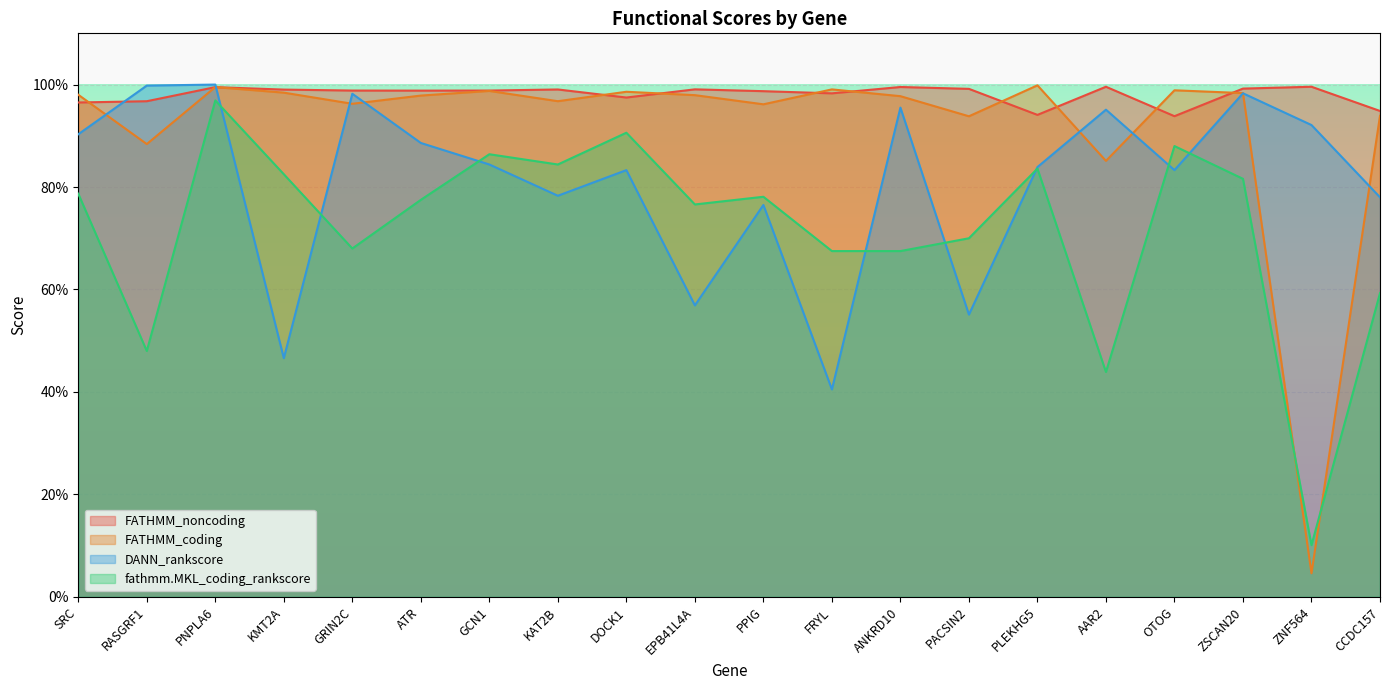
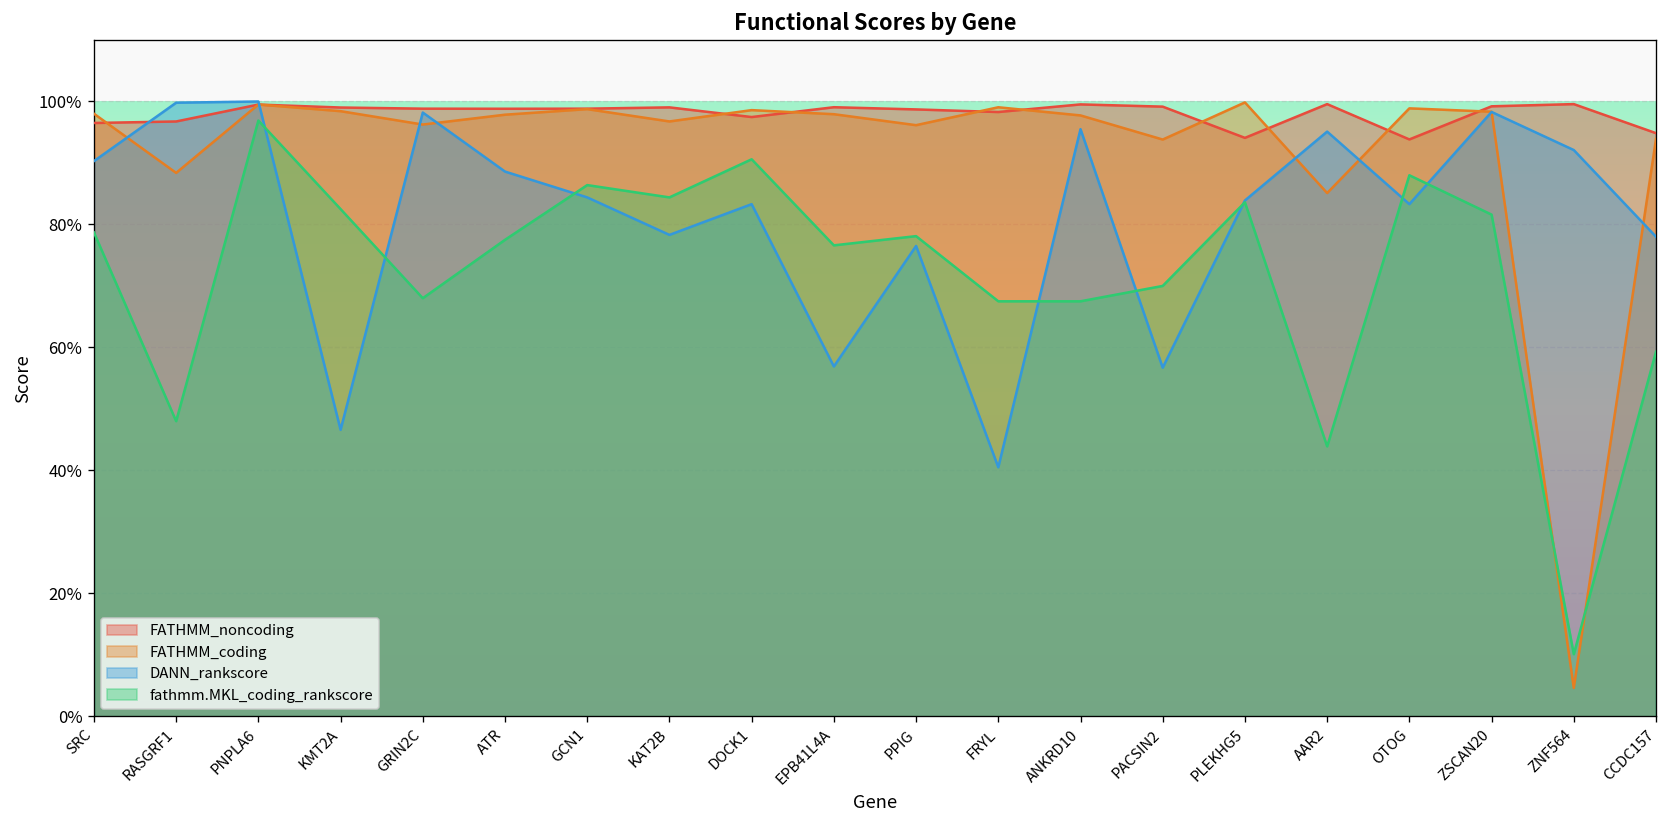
DANN_rankscore, PACSIN2: 55% -> 57%
